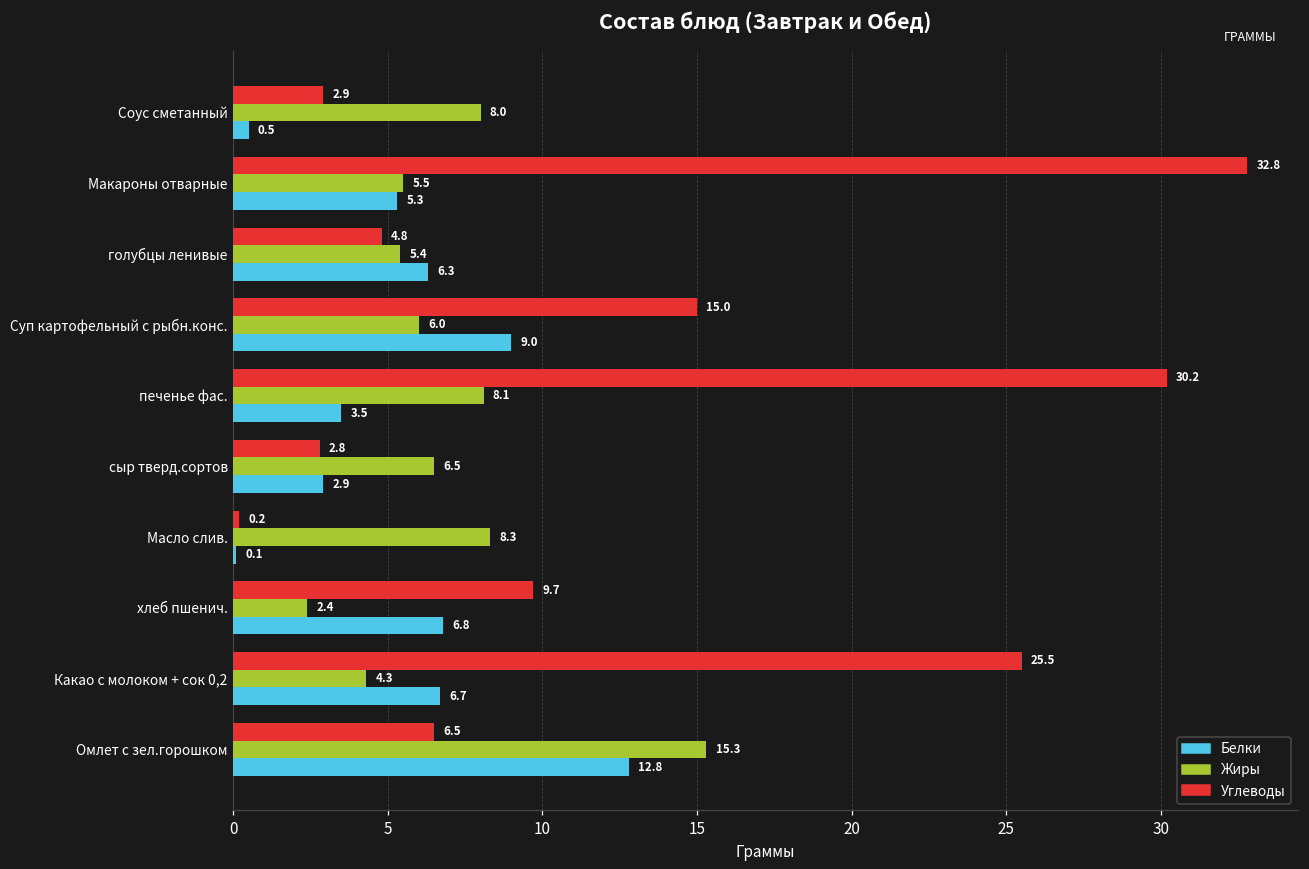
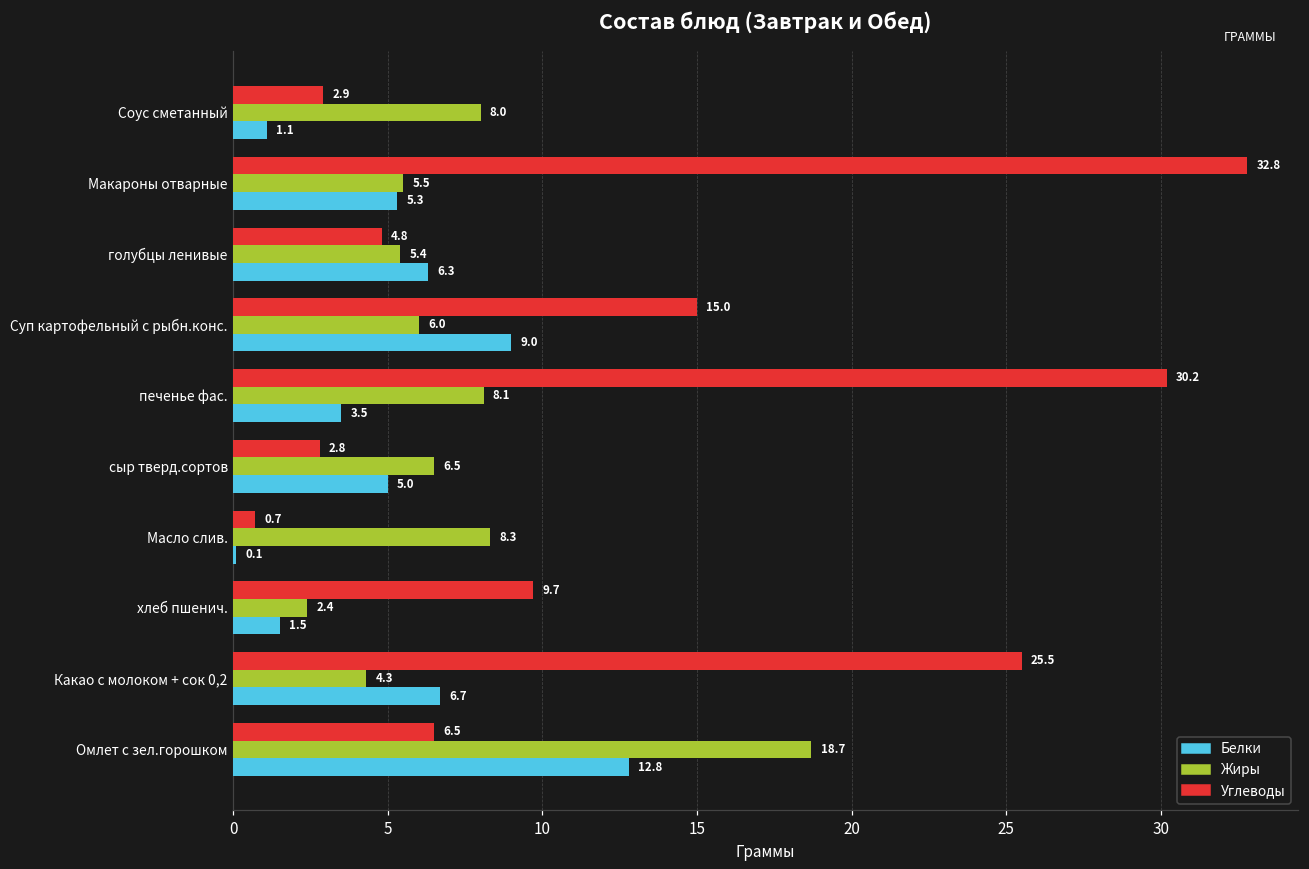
Белки, Соус сметанный: 0.5 -> 1.1
Белки, сыр тверд.сортов: 2.9 -> 5.0
Углеводы, Масло слив.: 0.2 -> 0.7
Белки, хлеб пшенич.: 6.8 -> 1.5
Жиры, Омлет с зел.горошком: 15.3 -> 18.7
